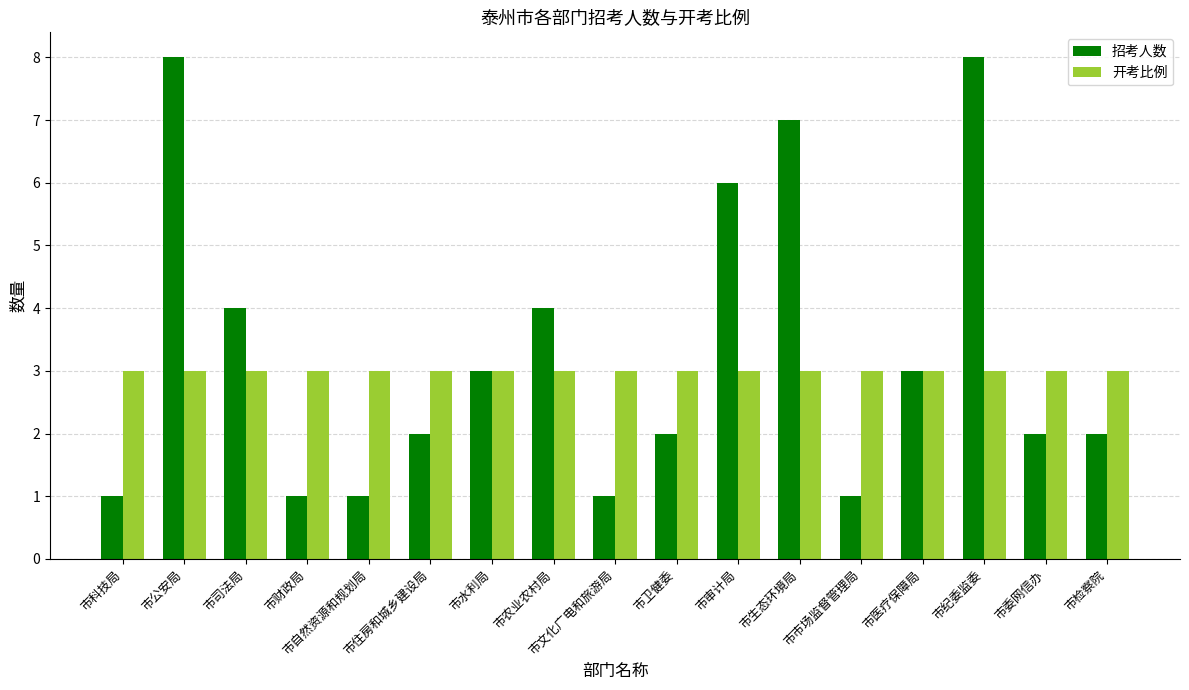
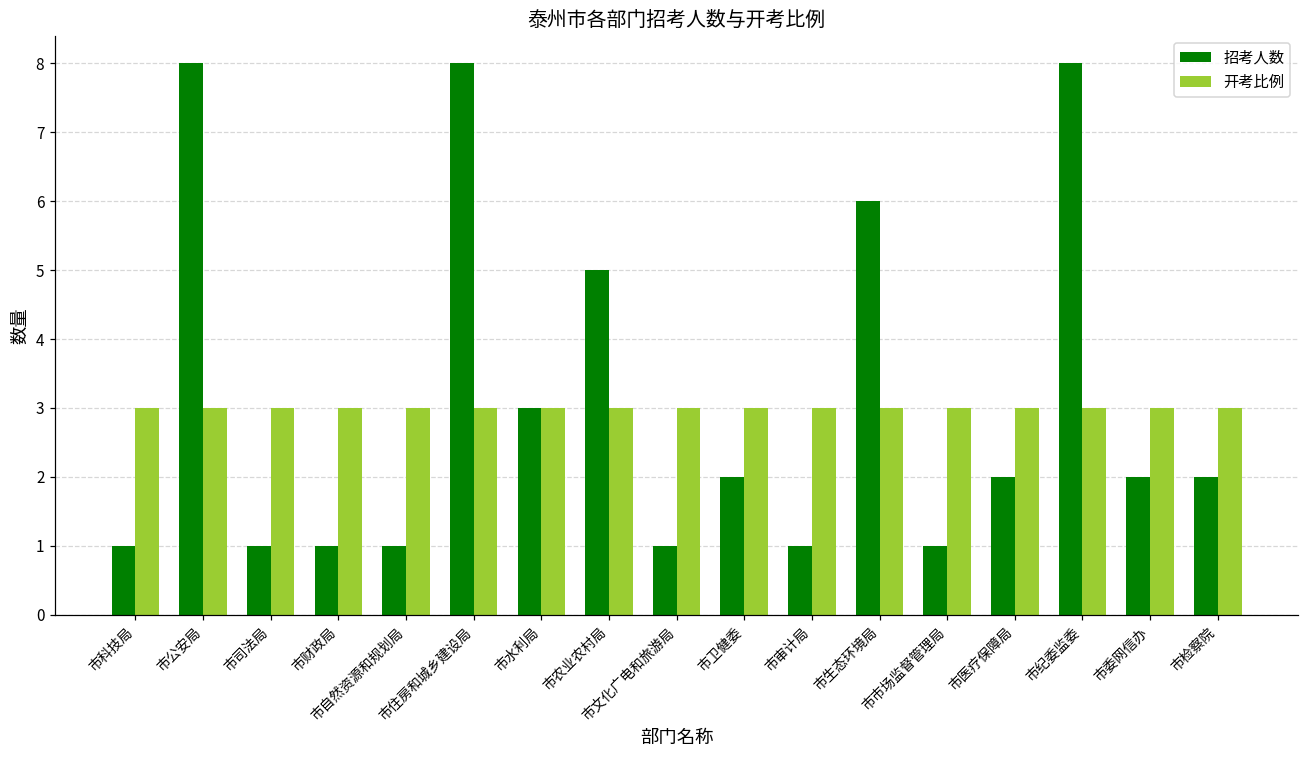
招考人数, 市司法局: 4 -> 1
招考人数, 市住房和城乡建设局: 2 -> 8
招考人数, 市农业农村局: 4 -> 5
招考人数, 市审计局: 6 -> 1
招考人数, 市生态环境局: 7 -> 6
招考人数, 市医疗保障局: 3 -> 2
